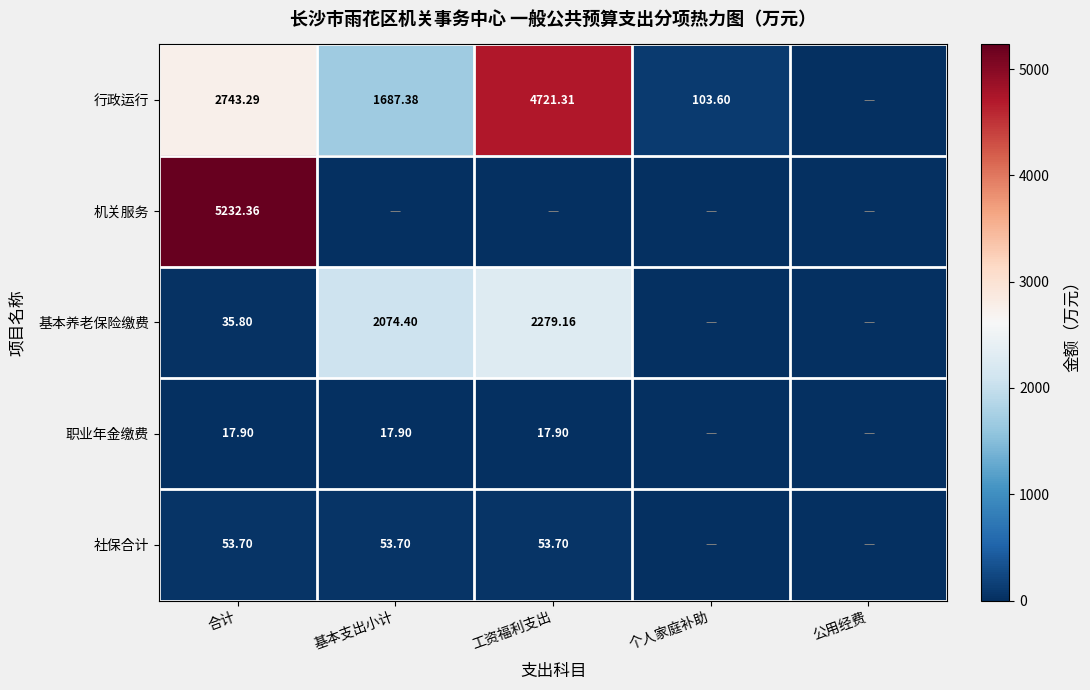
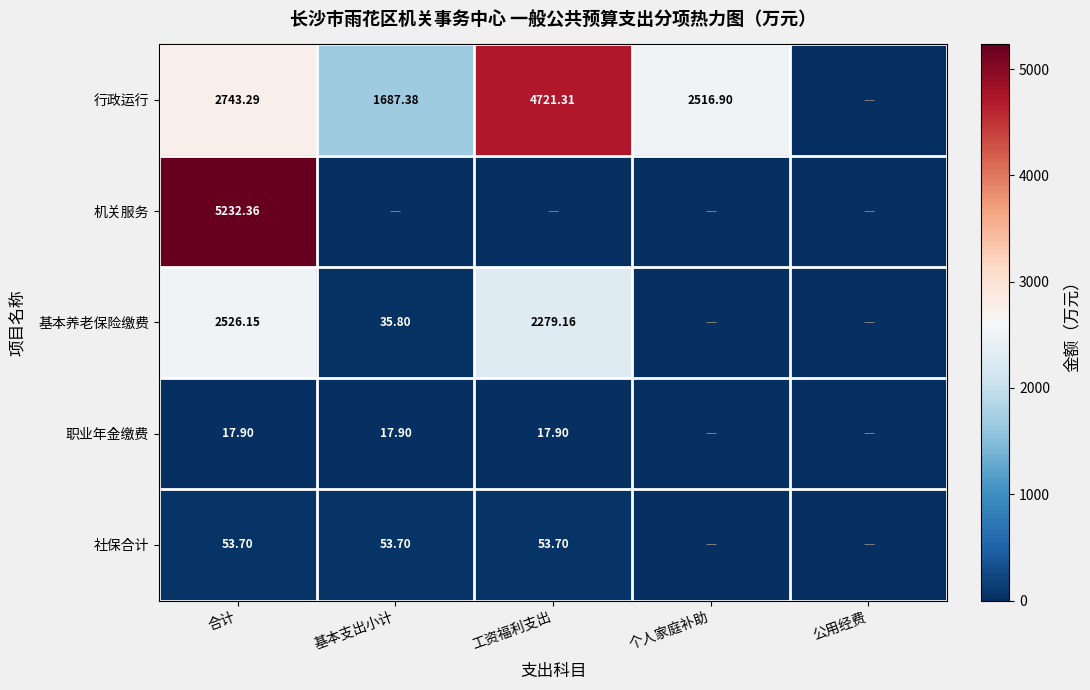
行政运行, 个人家庭补助: 103.60 -> 2516.90
基本养老保险缴费, 合计: 35.80 -> 2526.15
基本养老保险缴费, 基本支出小计: 2074.40 -> 35.80
